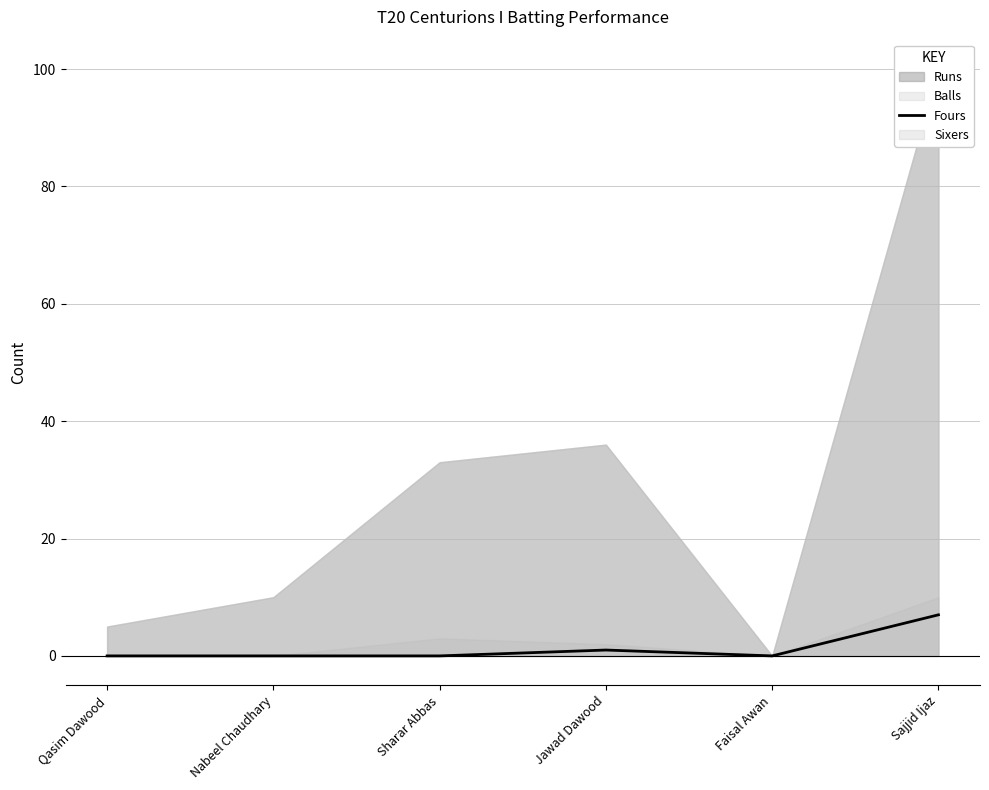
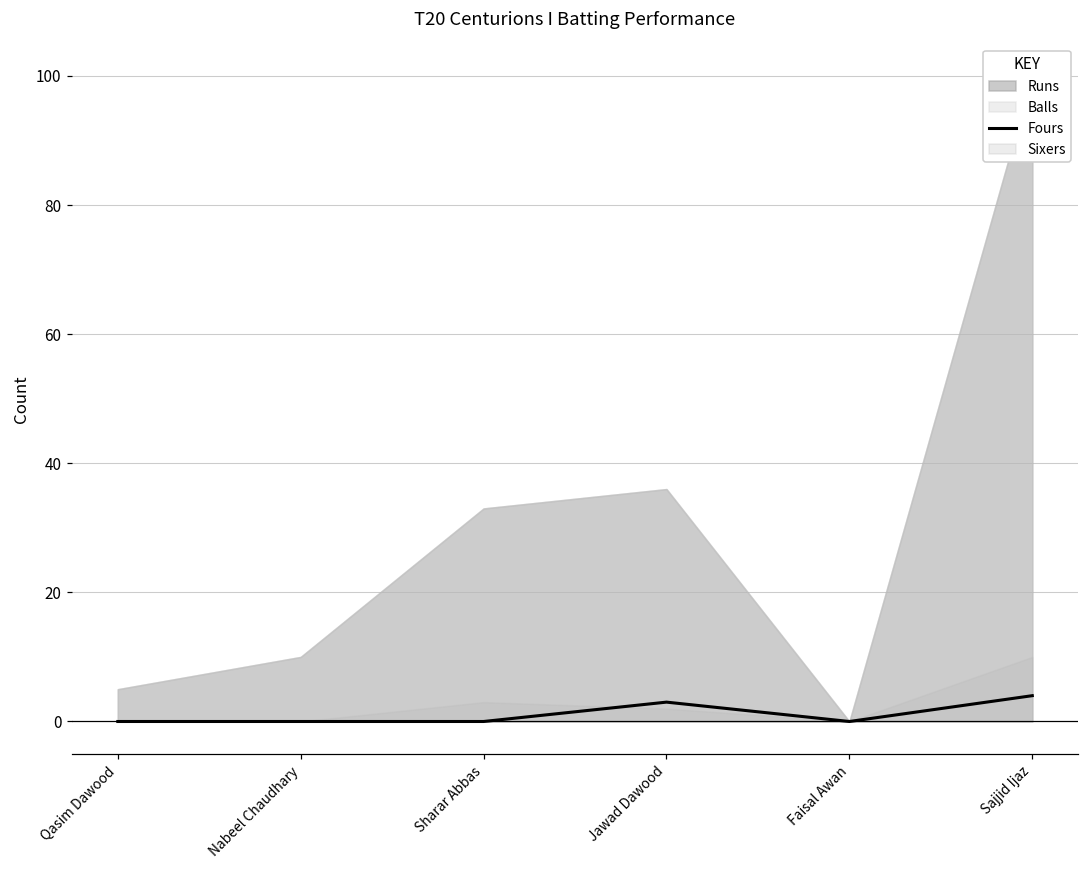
Fours, Jawad Dawood: 1 -> 3
Fours, Sajjid Ijaz: 7 -> 4
